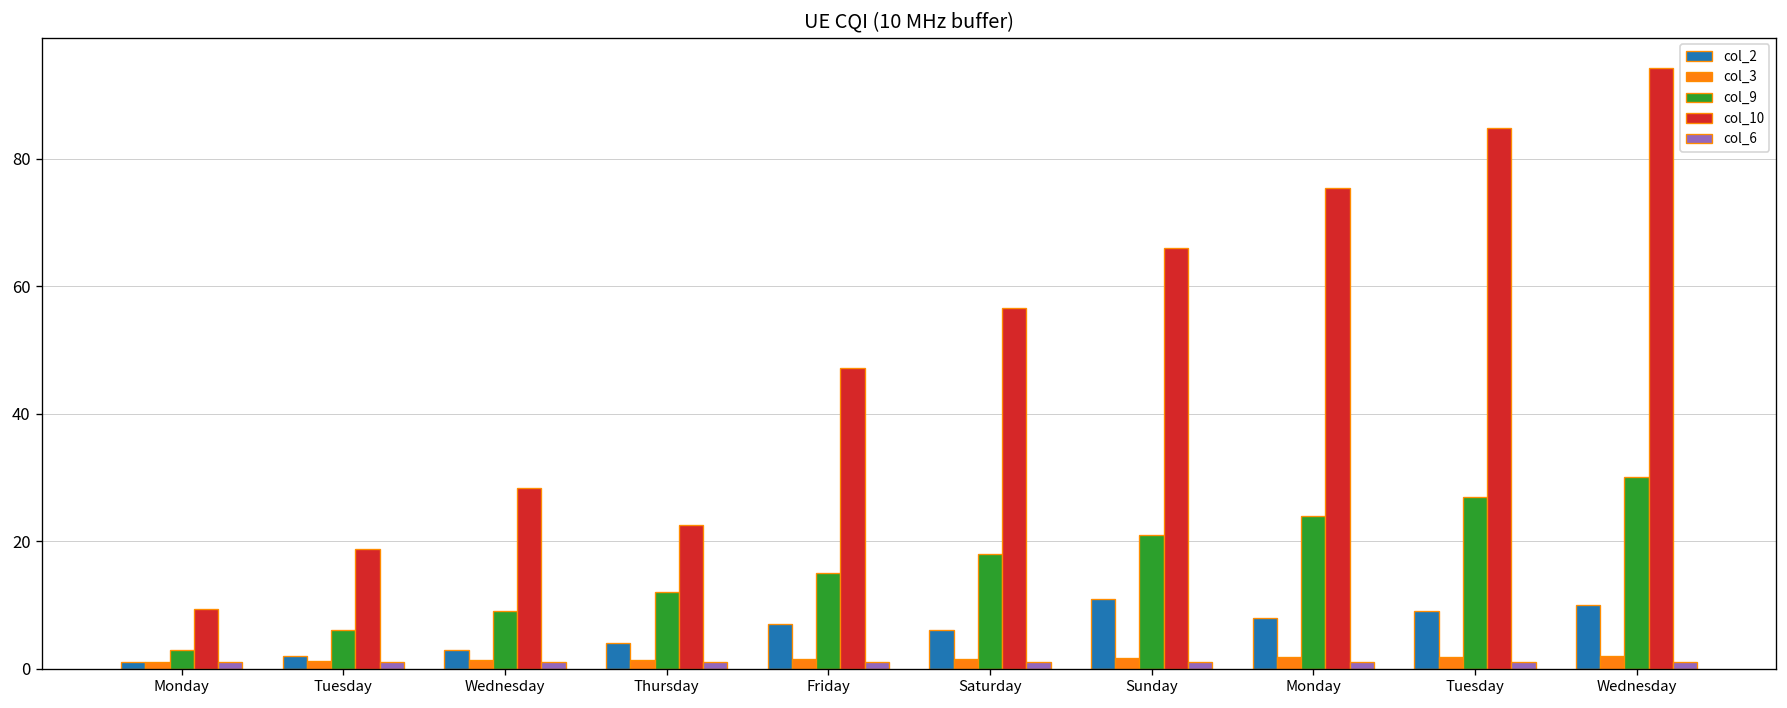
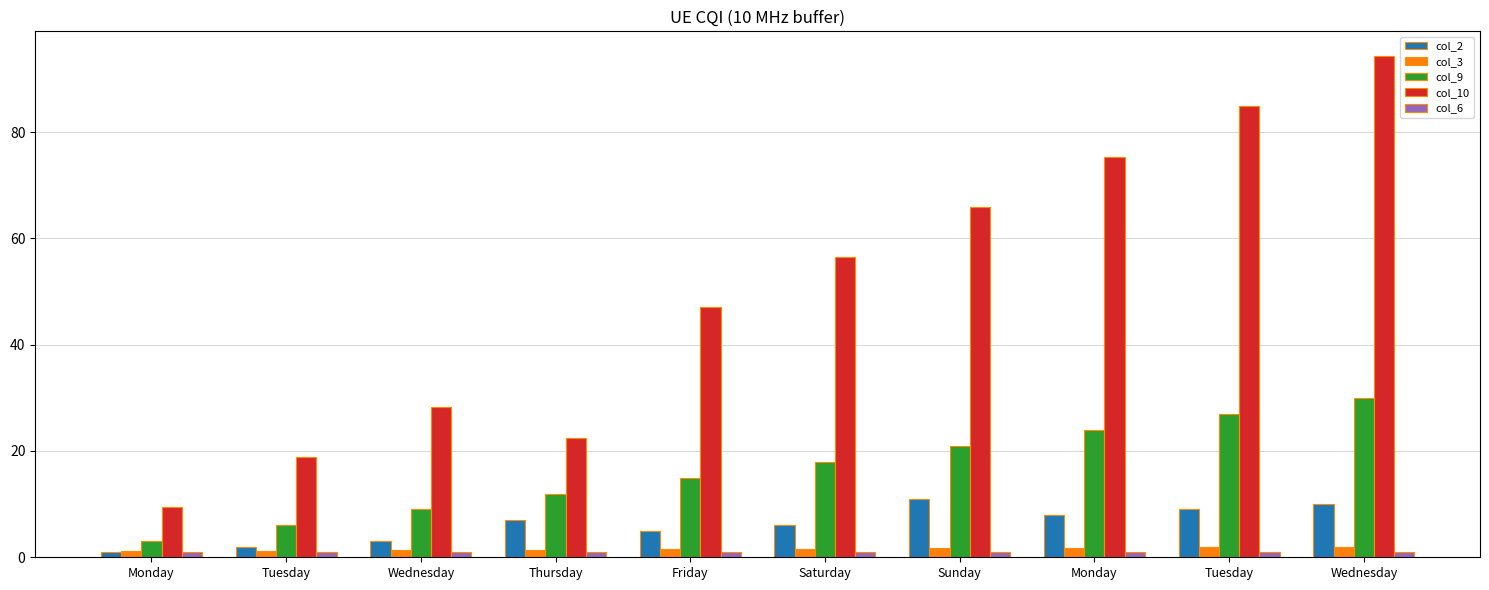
col_2, Thursday: 4 -> 7
col_2, Friday: 7 -> 5
